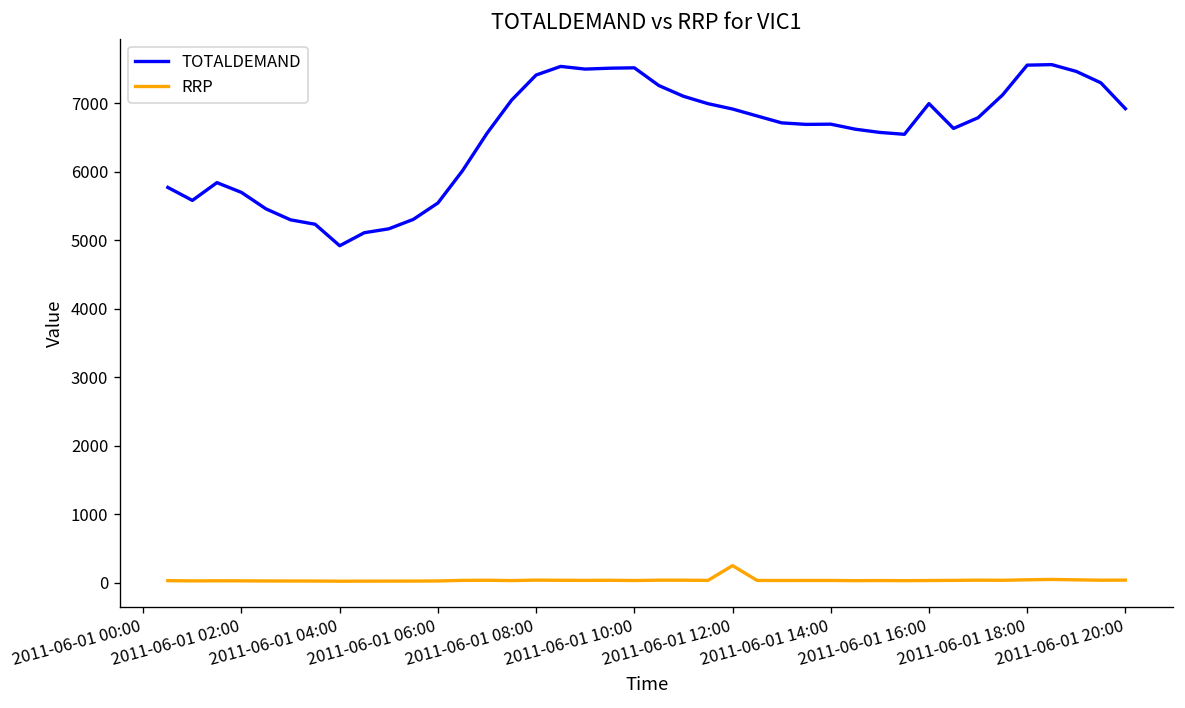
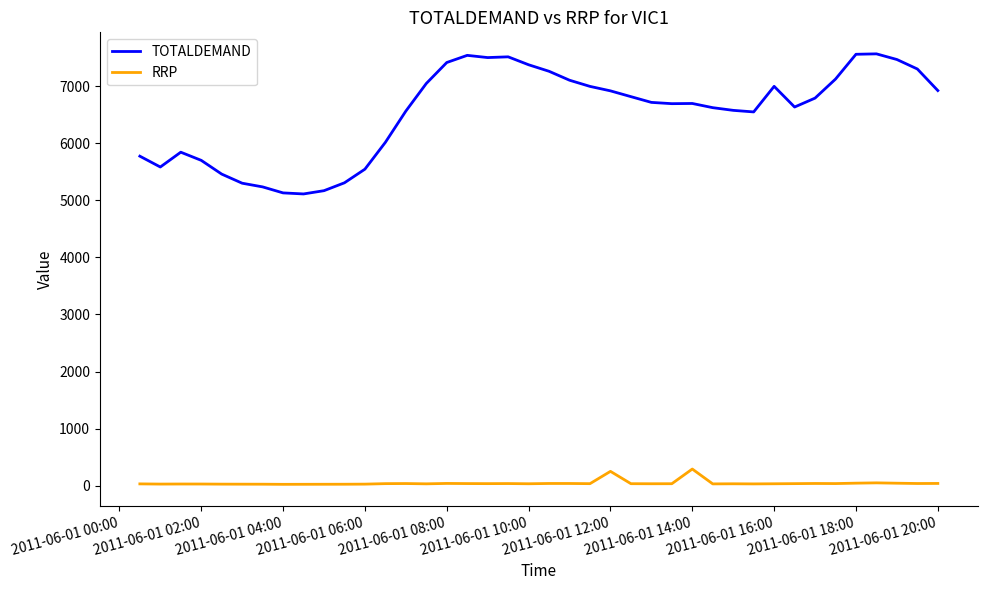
TOTALDEMAND, 2011-06-01 04:00: 4900 -> 5100
TOTALDEMAND, 2011-06-01 10:00: 7500 -> 7400
RRP, 2011-06-01 14:00: 0 -> 300
